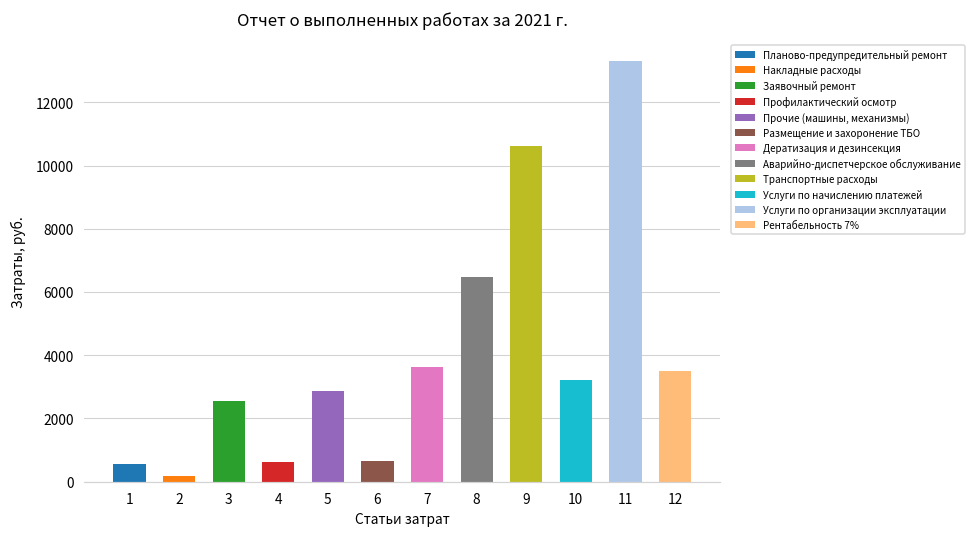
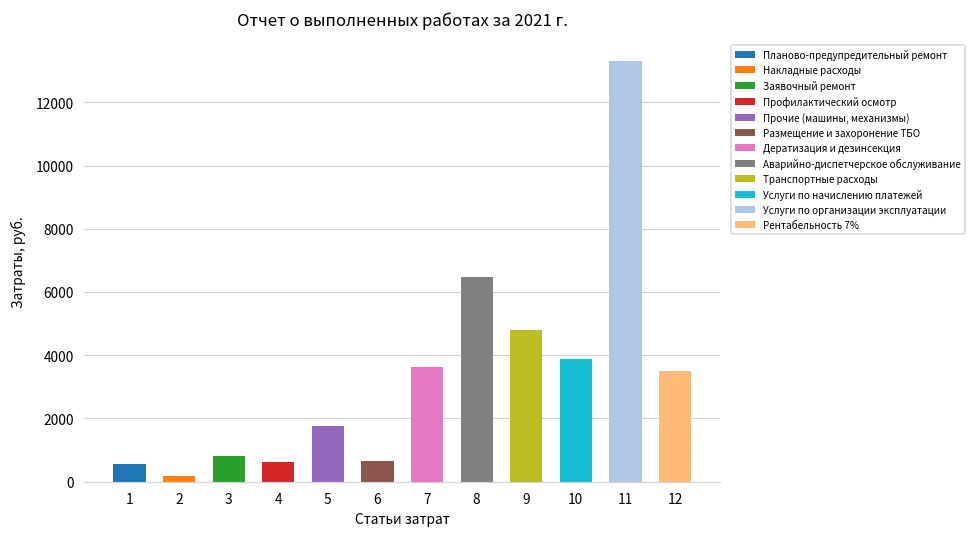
3: 2500 -> 800
5: 2900 -> 1800
9: 10600 -> 4800
10: 3200 -> 3900
